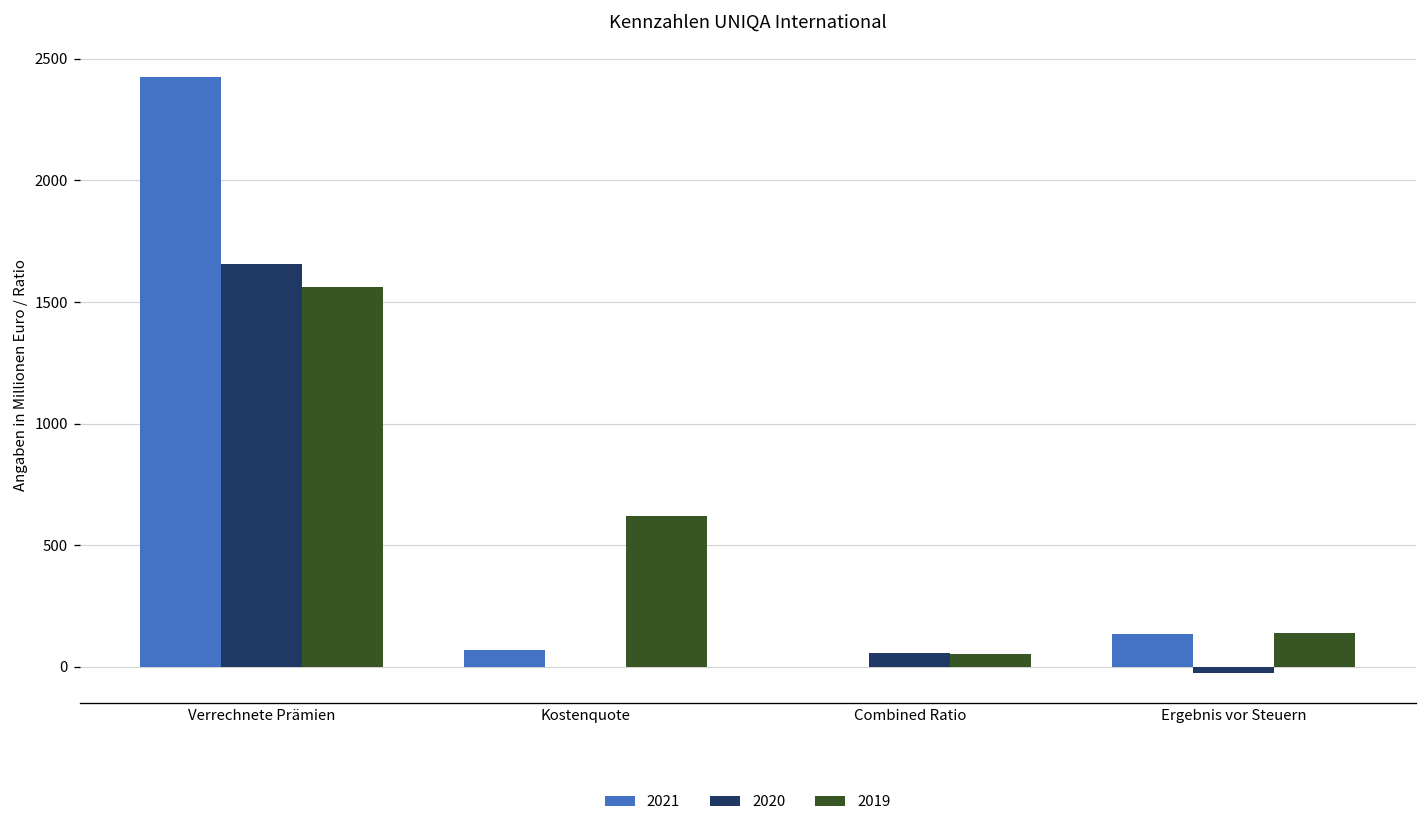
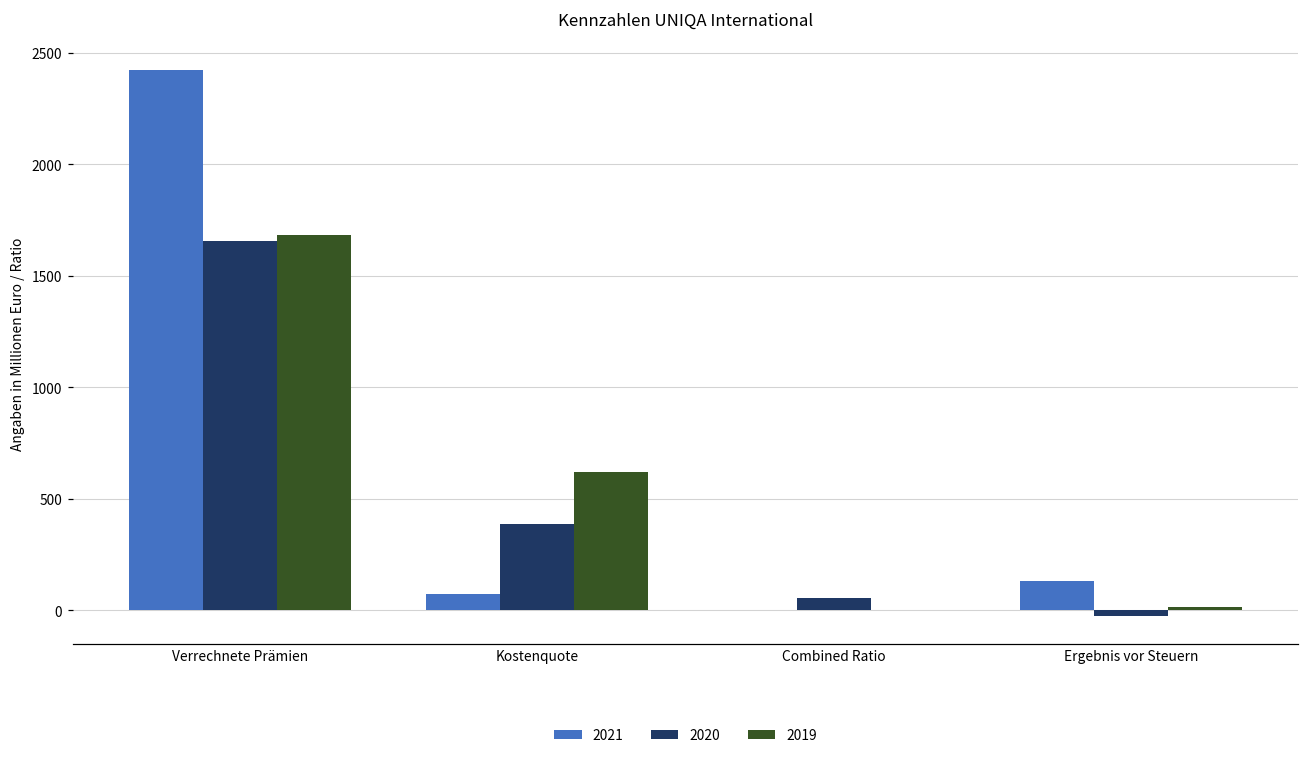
2019, Verrechnete Prämien: 1560 -> 1680
2020, Kostenquote: 0 -> 390
2019, Combined Ratio: 50 -> 0
2019, Ergebnis vor Steuern: 140 -> 20
